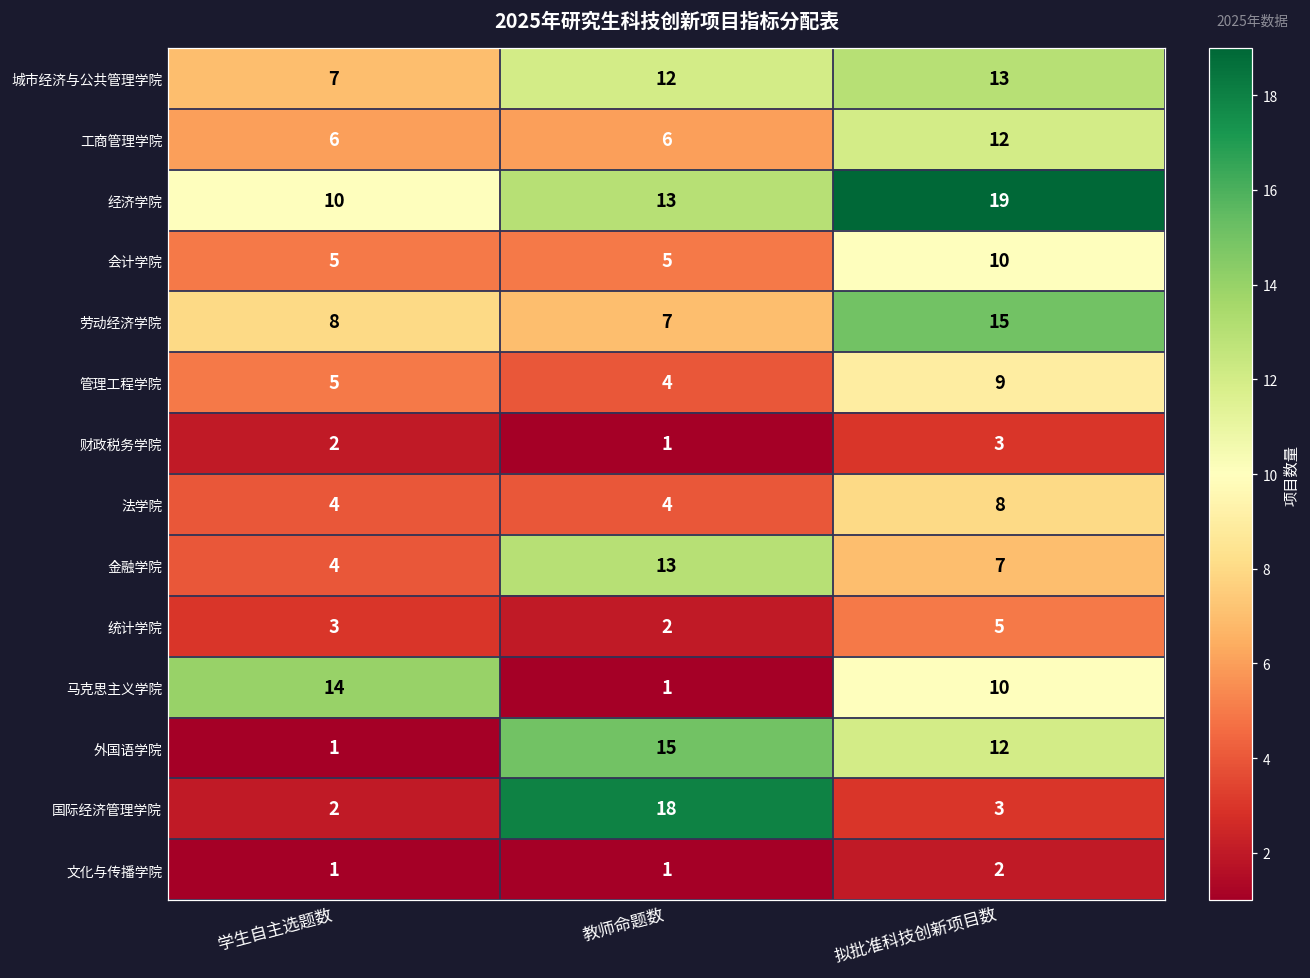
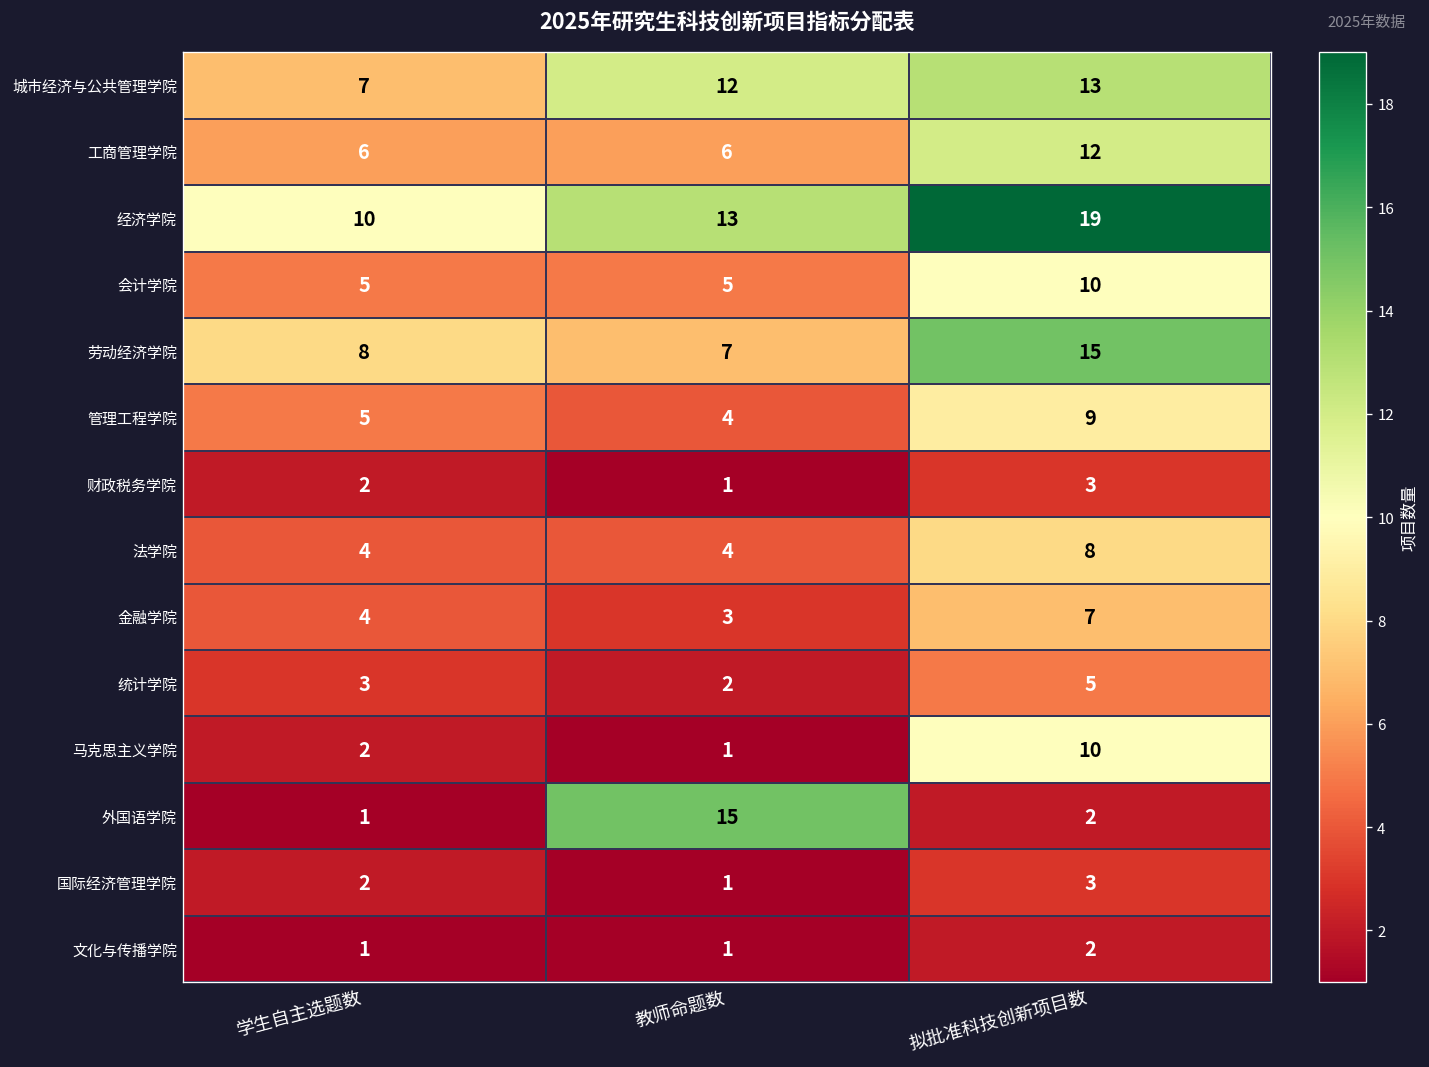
金融学院, 教师命题数: 13 -> 3
马克思主义学院, 学生自主选题数: 14 -> 2
外国语学院, 拟批准科技创新项目数: 12 -> 2
国际经济管理学院, 教师命题数: 18 -> 1
